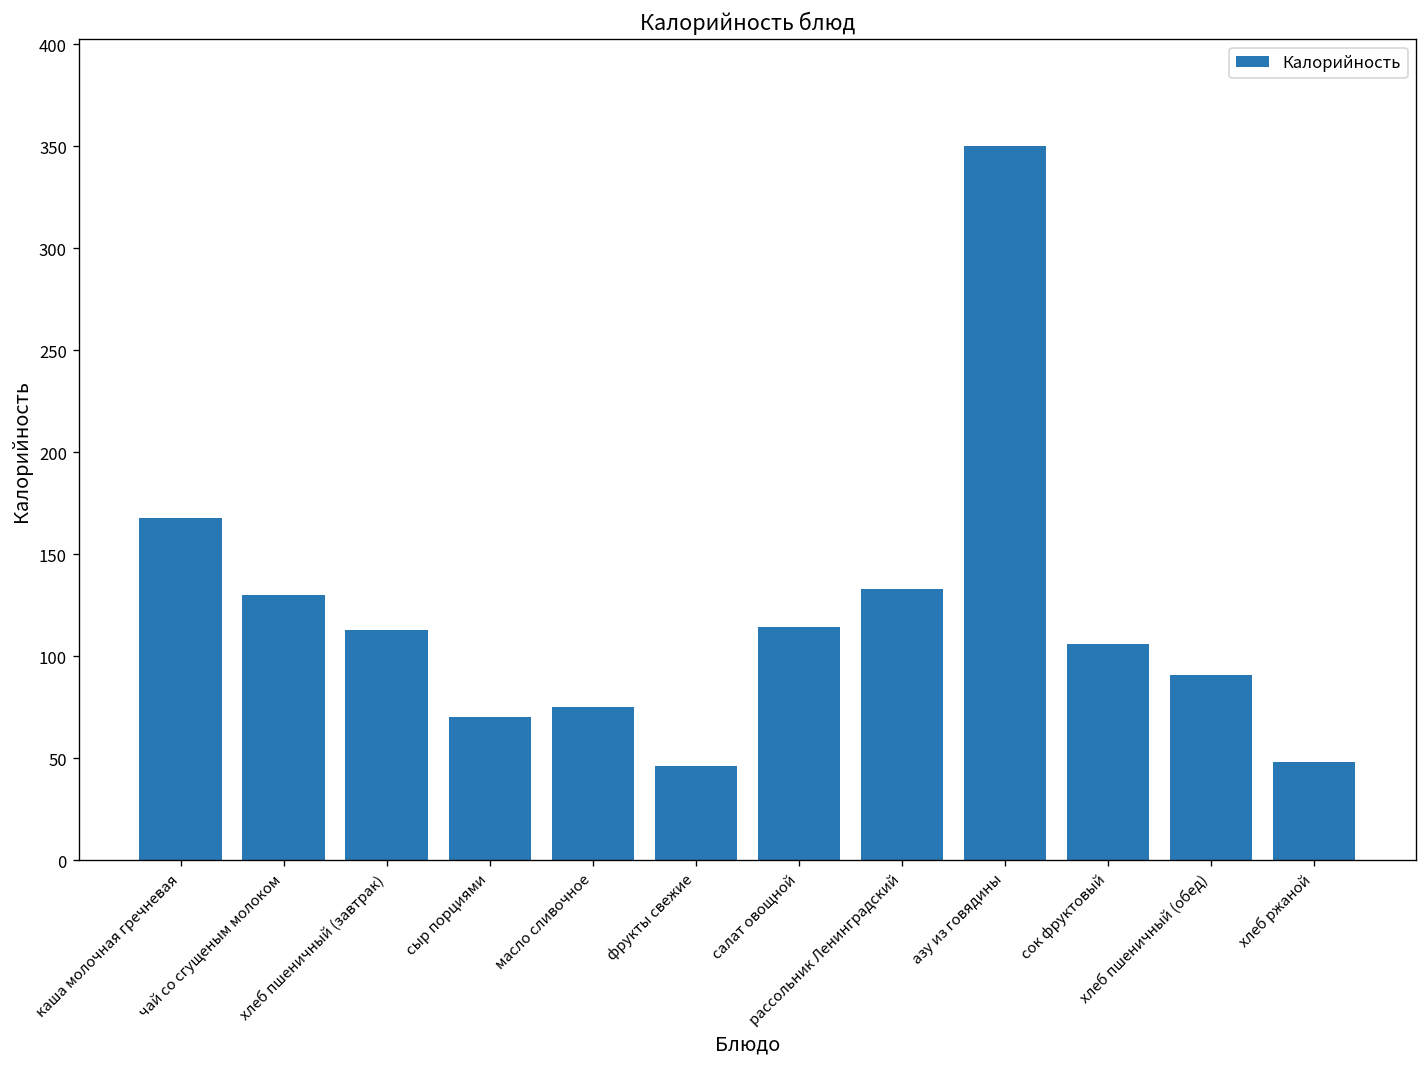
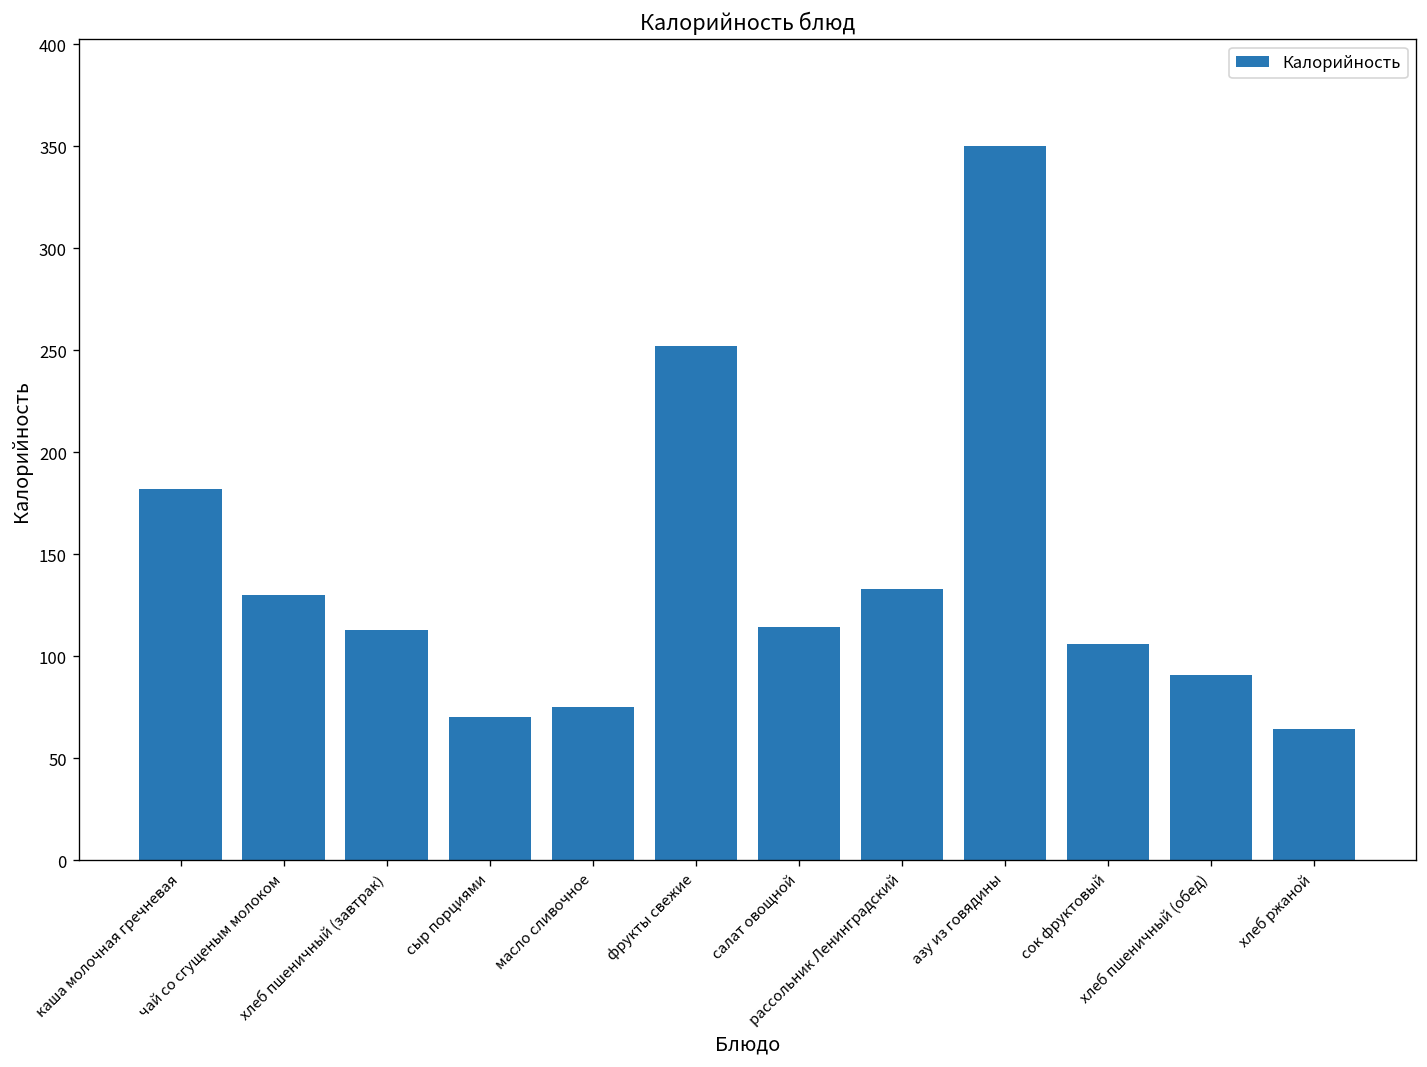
каша молочная гречневая: 168 -> 182
фрукты свежие: 46 -> 252
хлеб ржаной: 48 -> 64
